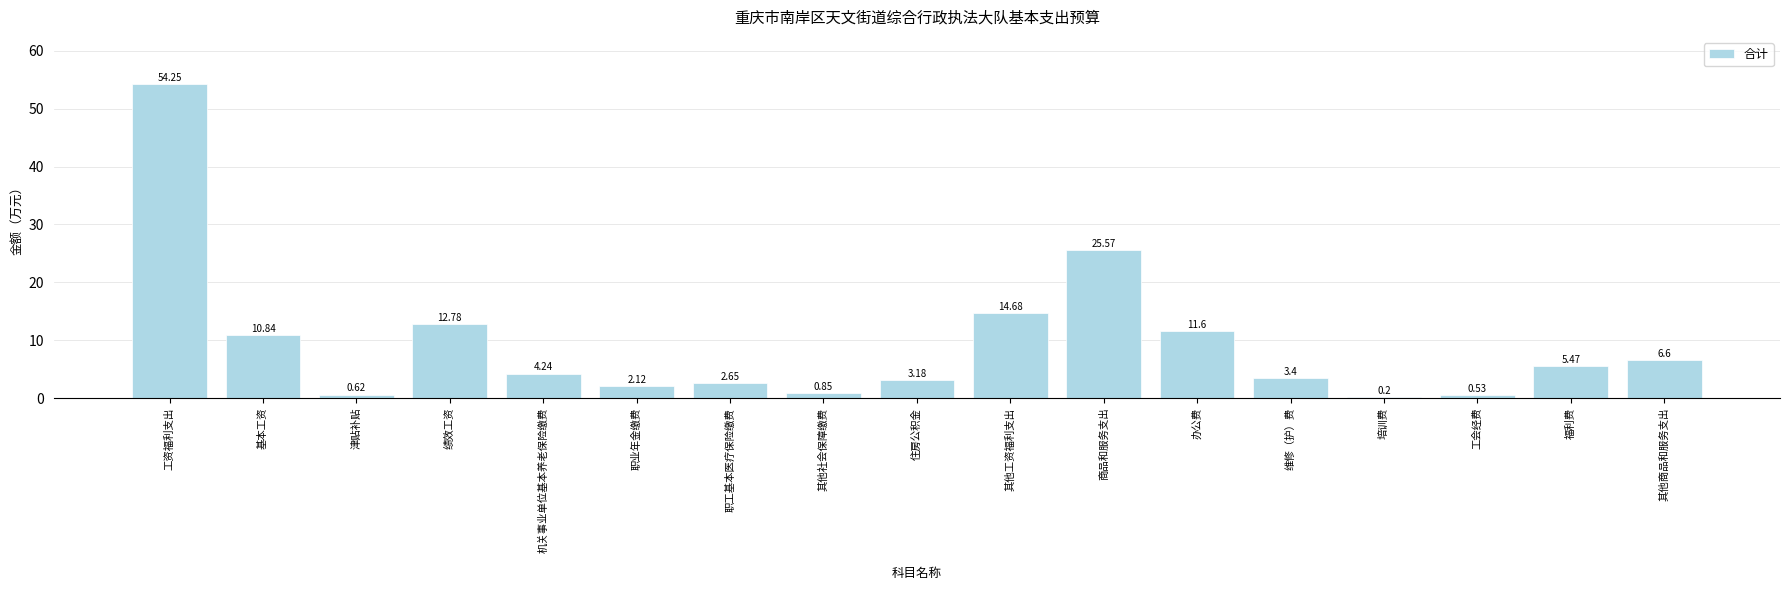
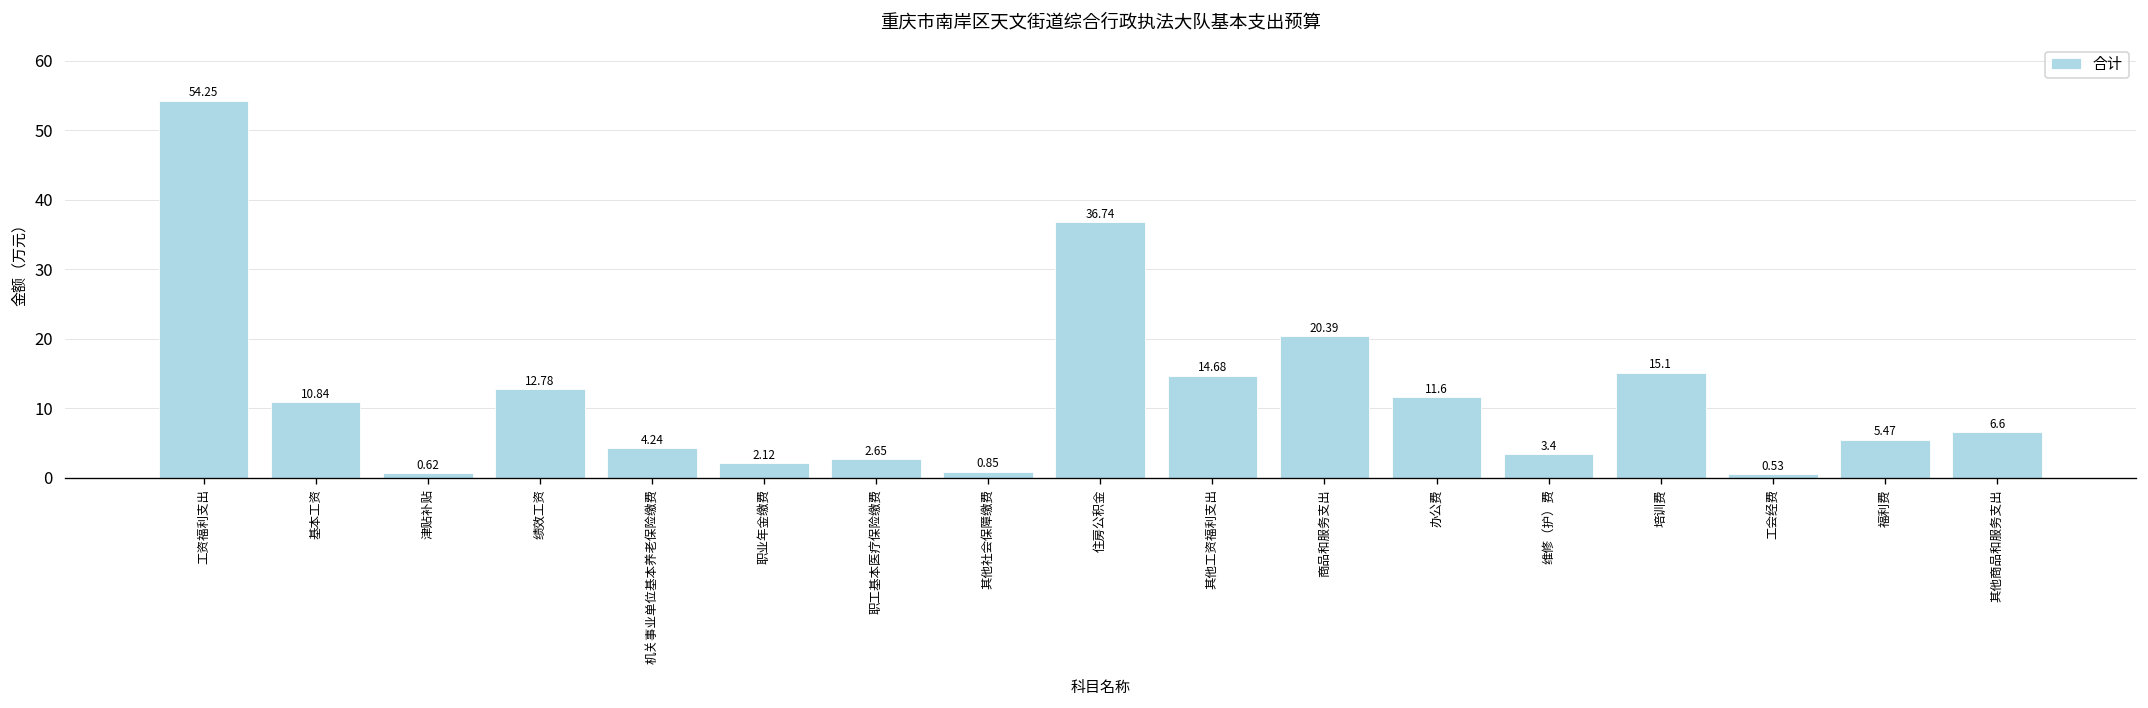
住房公积金: 3.18 -> 36.74
商品和服务支出: 25.57 -> 20.39
培训费: 0.2 -> 15.1
